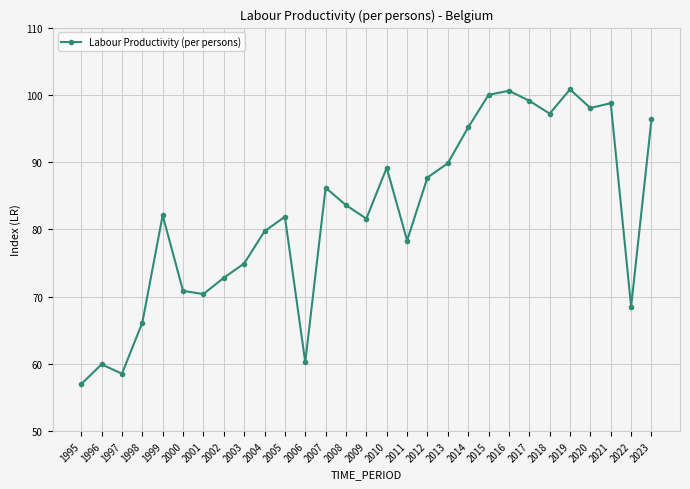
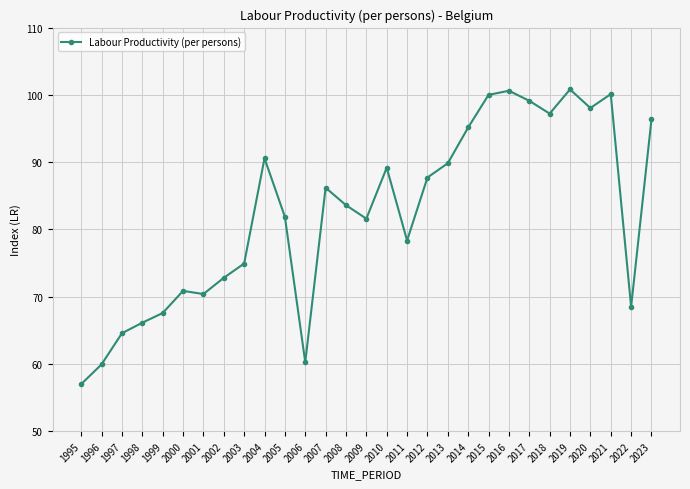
1997: 59 -> 65
1999: 82 -> 68
2004: 80 -> 91
2021: 99 -> 100
